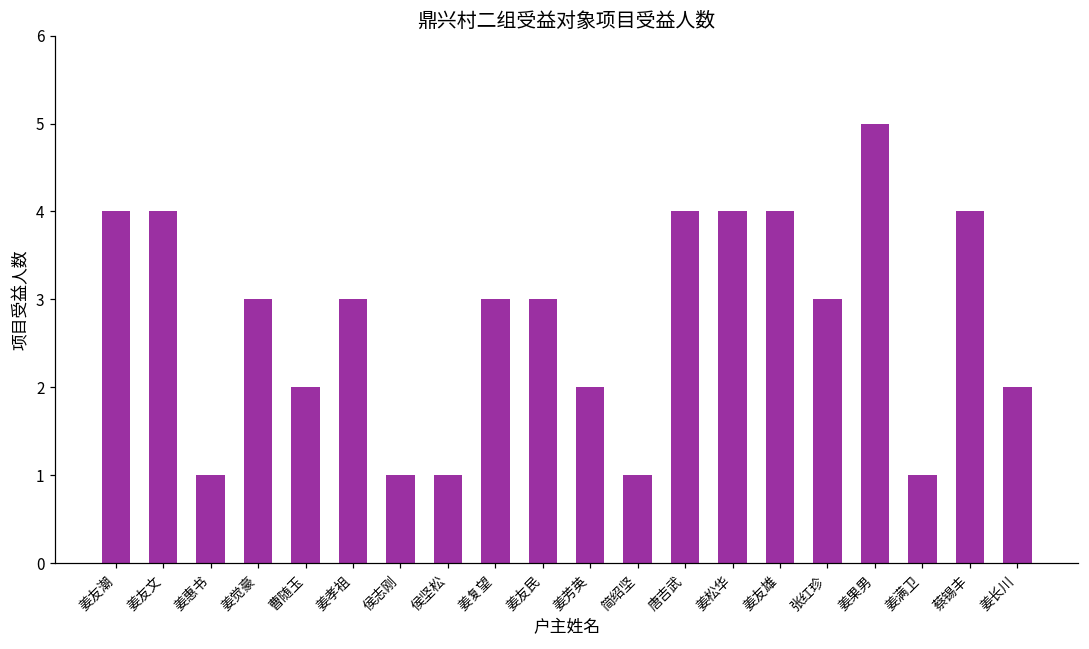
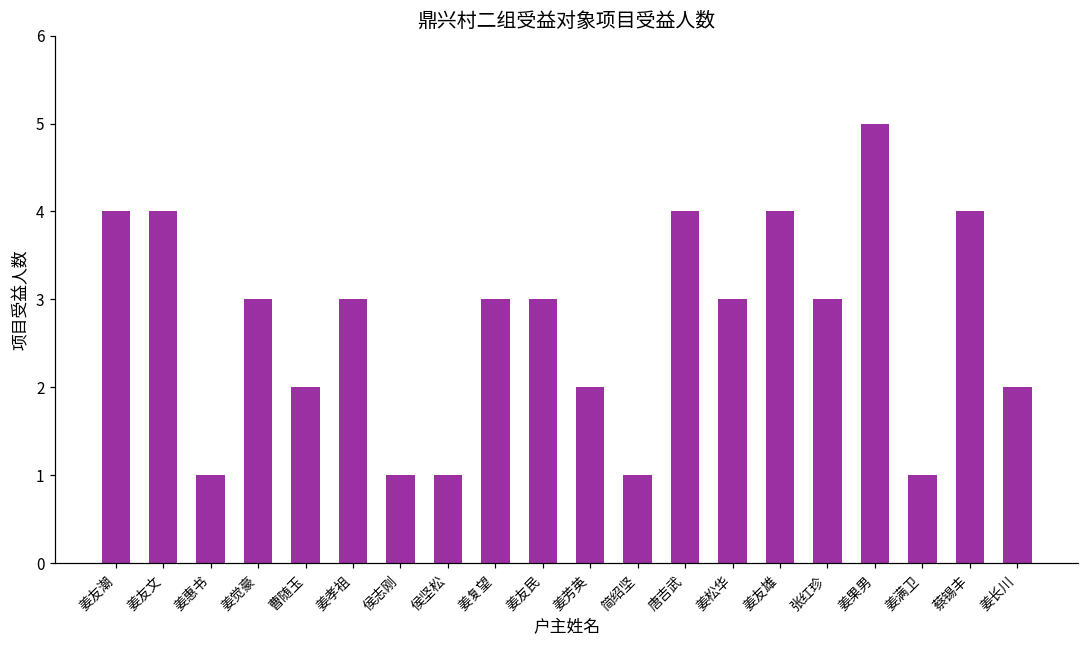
姜松华: 4 -> 3
